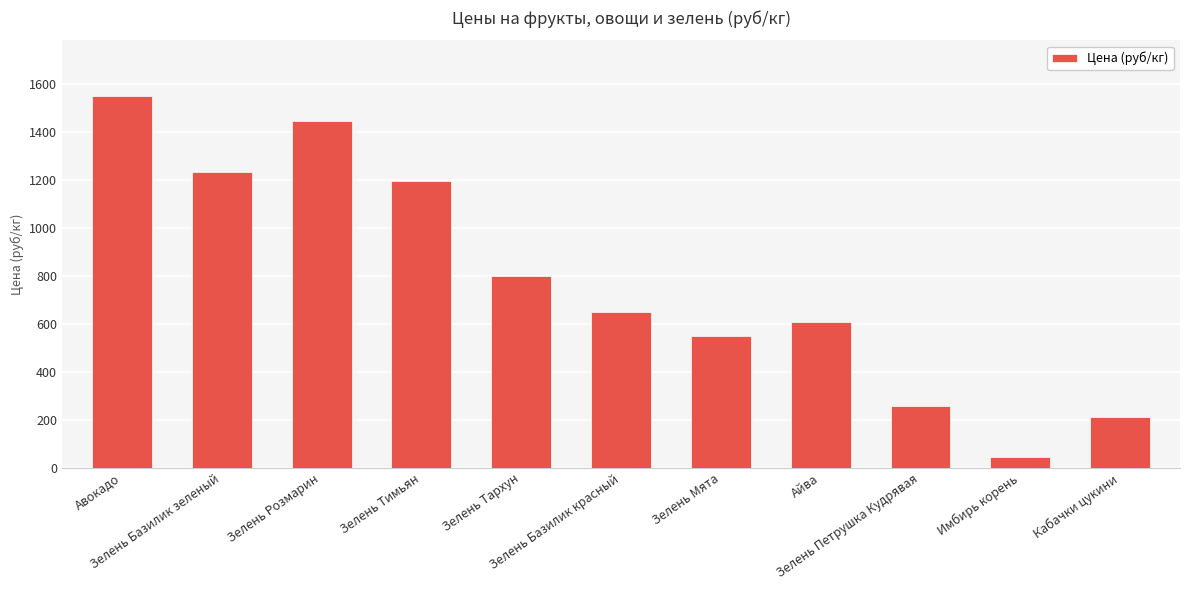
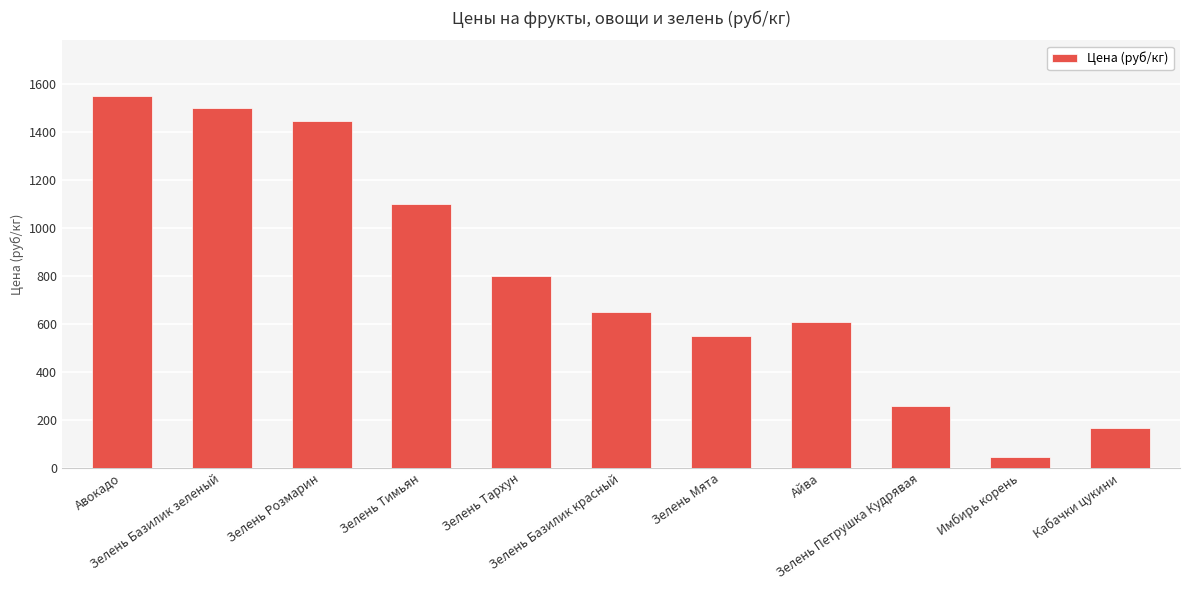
Зелень Базилик зеленый: 1240 -> 1500
Зелень Тимьян: 1190 -> 1100
Кабачки цукини: 210 -> 170
